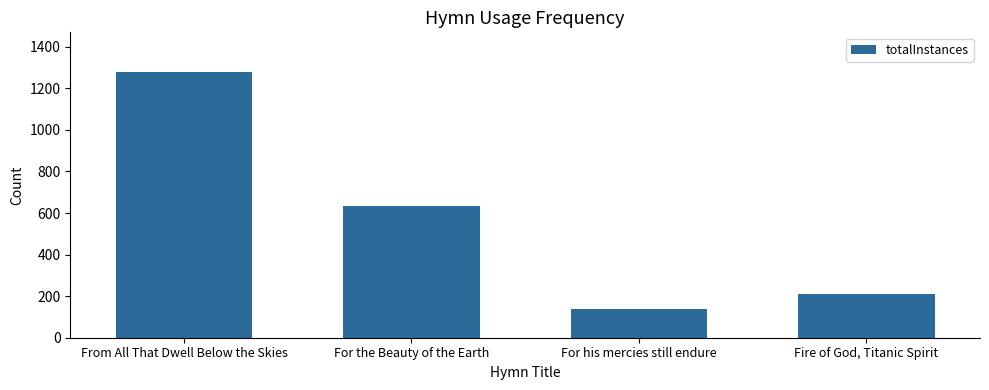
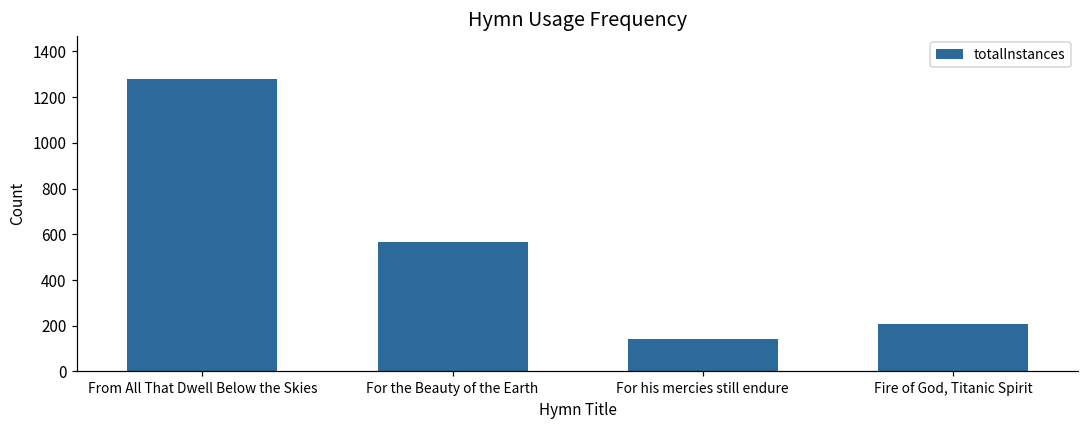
For the Beauty of the Earth: 630 -> 570
